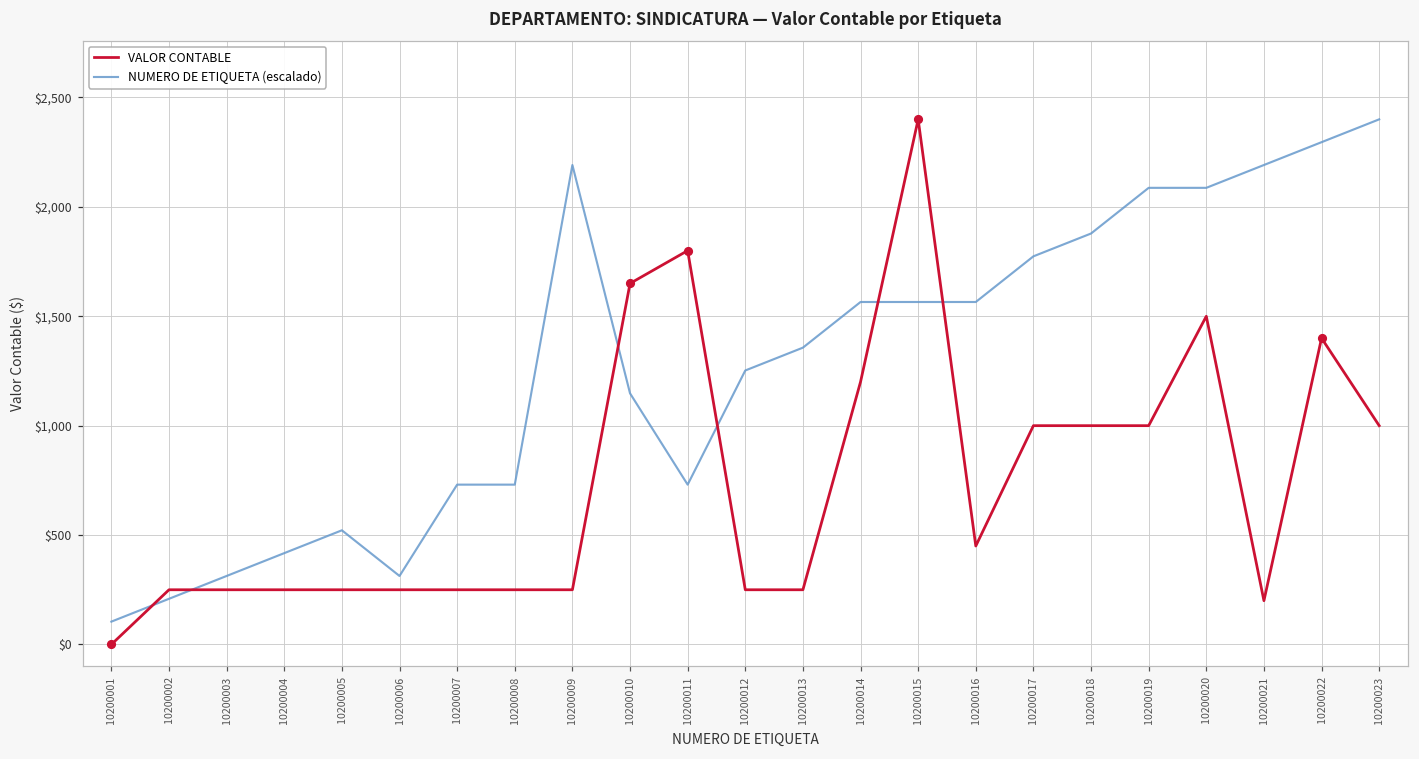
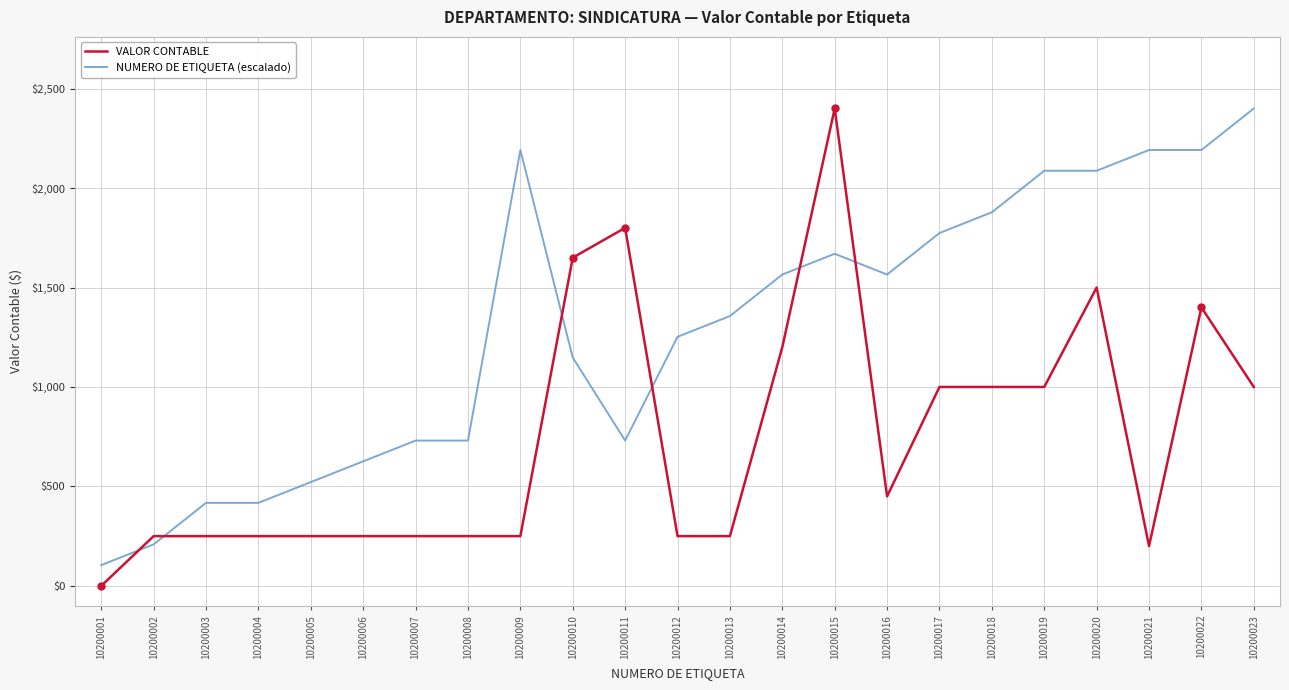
NUMERO DE ETIQUETA (escalado), 10200003: $310 -> $420
NUMERO DE ETIQUETA (escalado), 10200006: $310 -> $630
NUMERO DE ETIQUETA (escalado), 10200015: $1,570 -> $1,670
NUMERO DE ETIQUETA (escalado), 10200022: $2,300 -> $2,190
